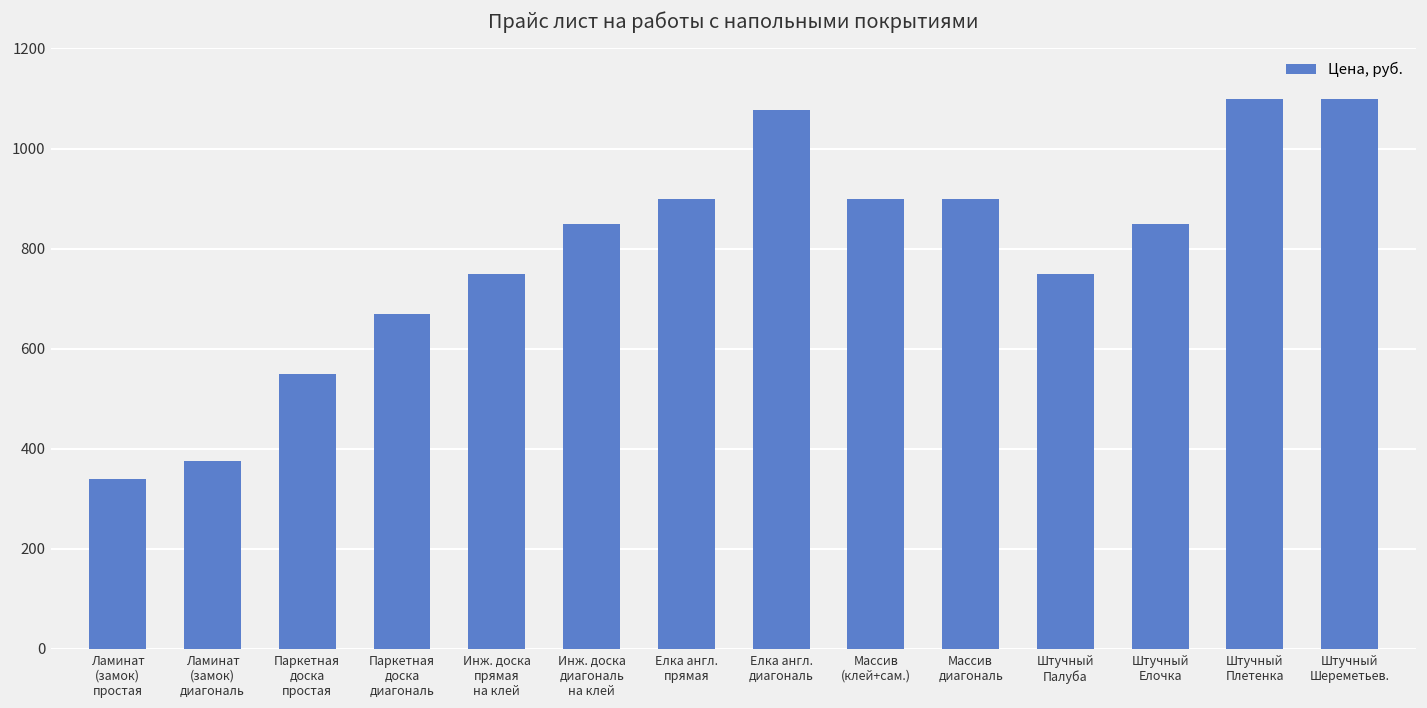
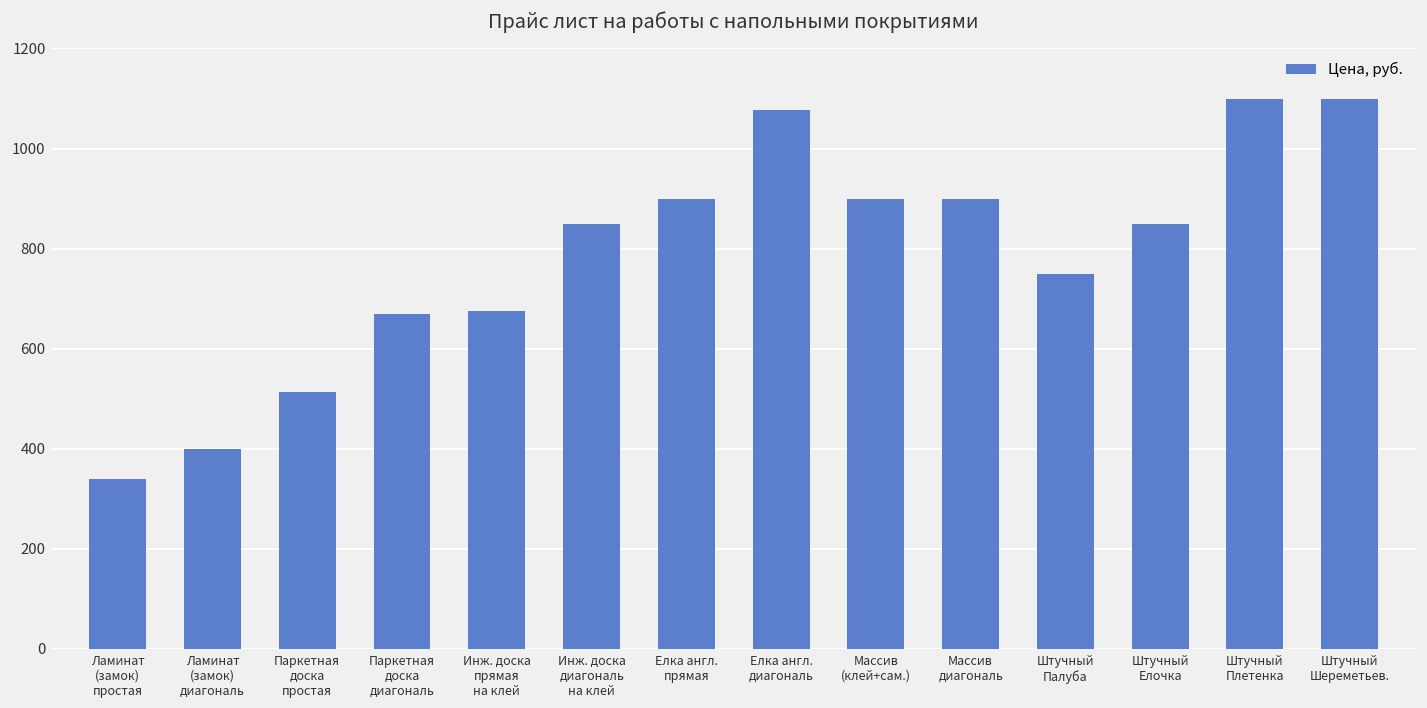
Ламинат (замок) диагональ: 380 -> 400
Паркетная доска простая: 550 -> 510
Инж. доска прямая на клей: 750 -> 680
